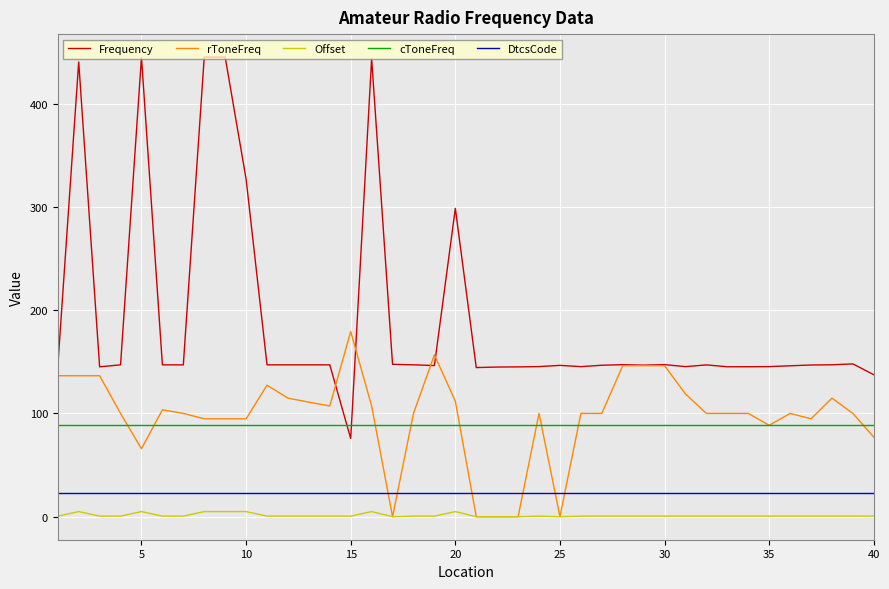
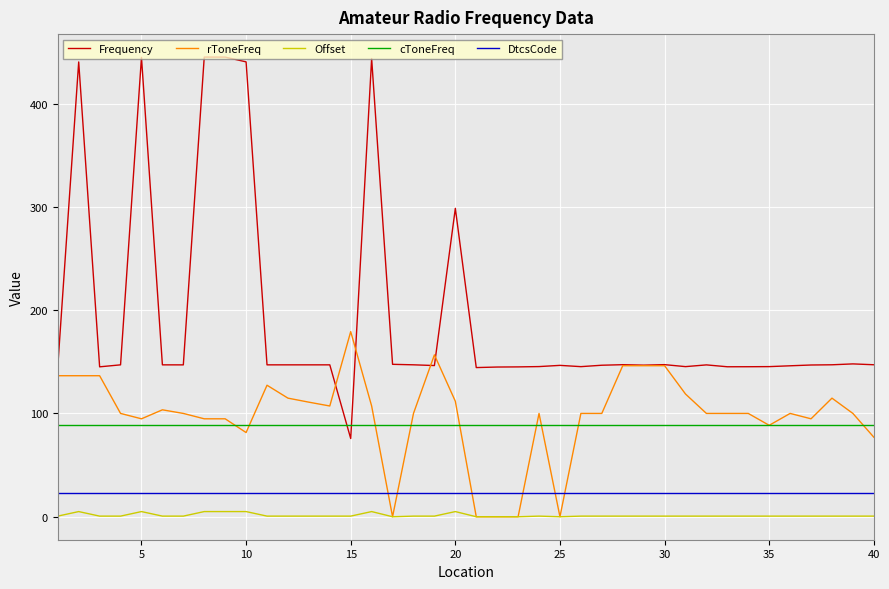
rToneFreq, 5: 66 -> 95
Frequency, 10: 327 -> 440
rToneFreq, 10: 95 -> 82
Frequency, 40: 137 -> 147
